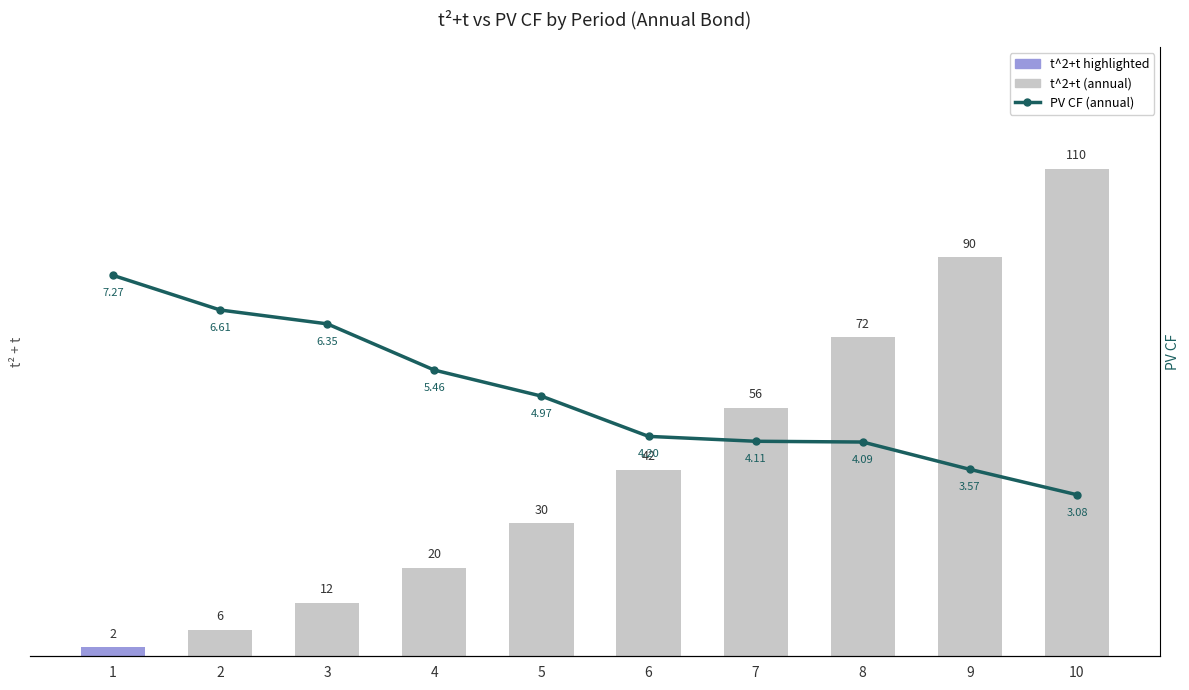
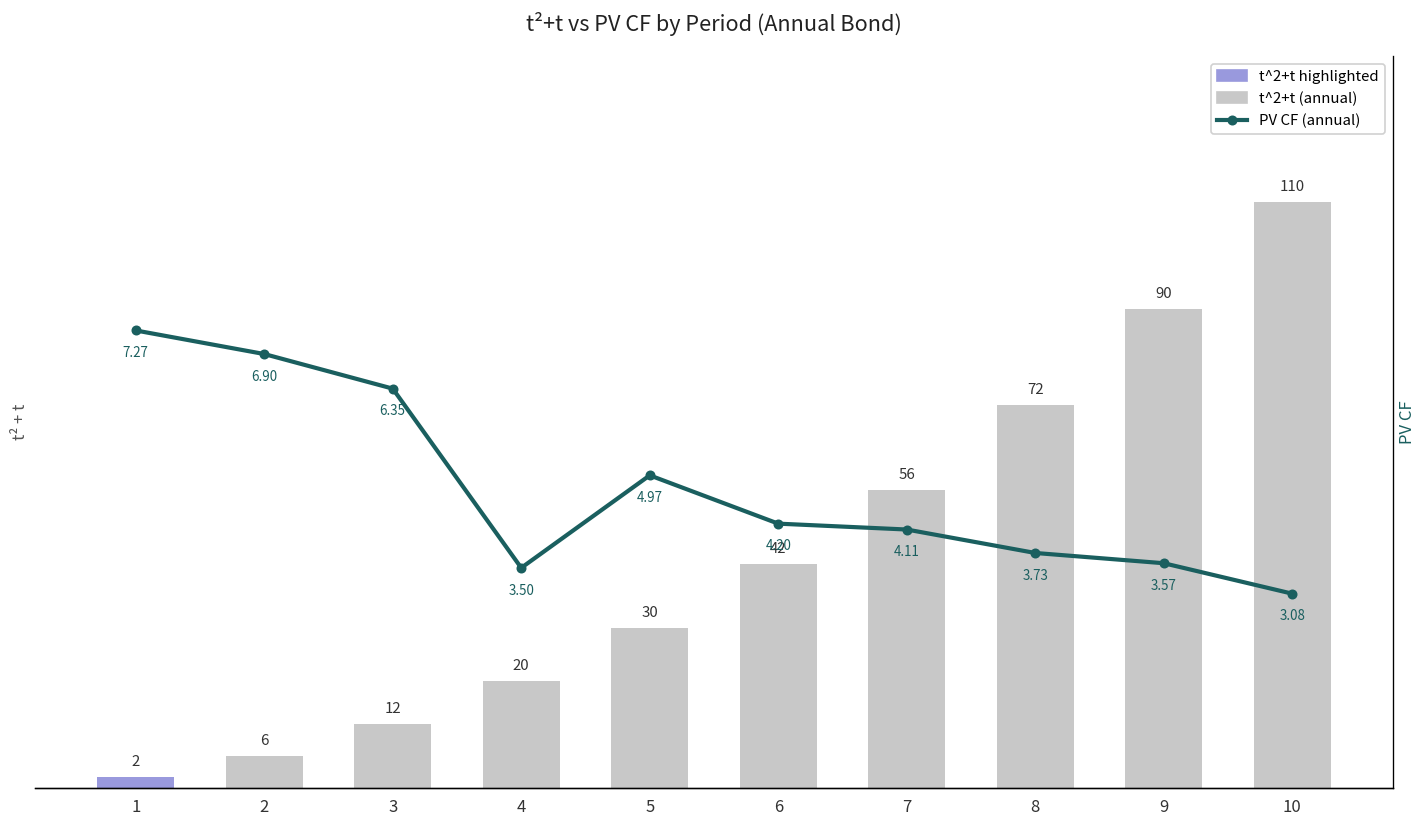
PV CF (annual), 2: 6.61 -> 6.90
PV CF (annual), 4: 5.46 -> 3.50
PV CF (annual), 8: 4.09 -> 3.73
